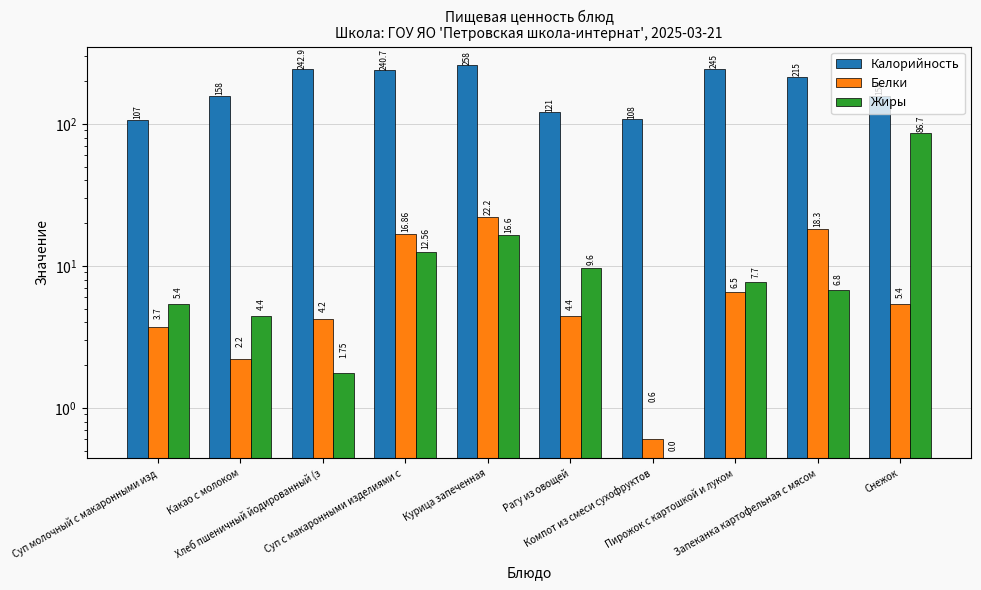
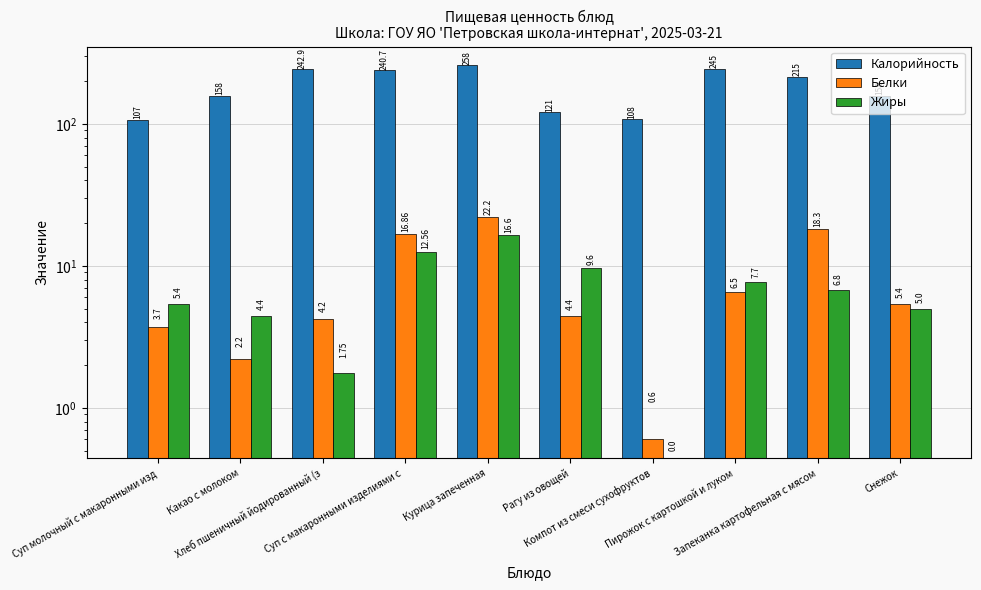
Жиры, Снежок: 86.7 -> 5.0
